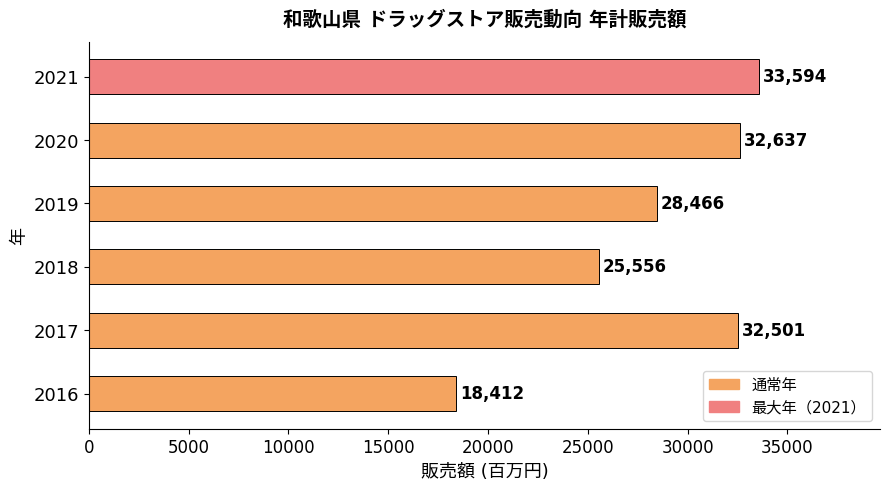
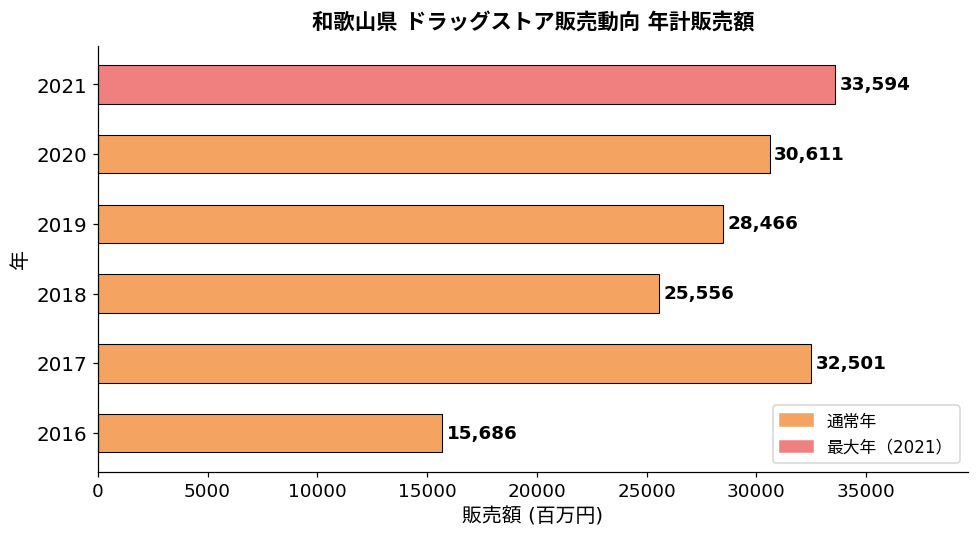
2020: 32,637 -> 30,611
2016: 18,412 -> 15,686
